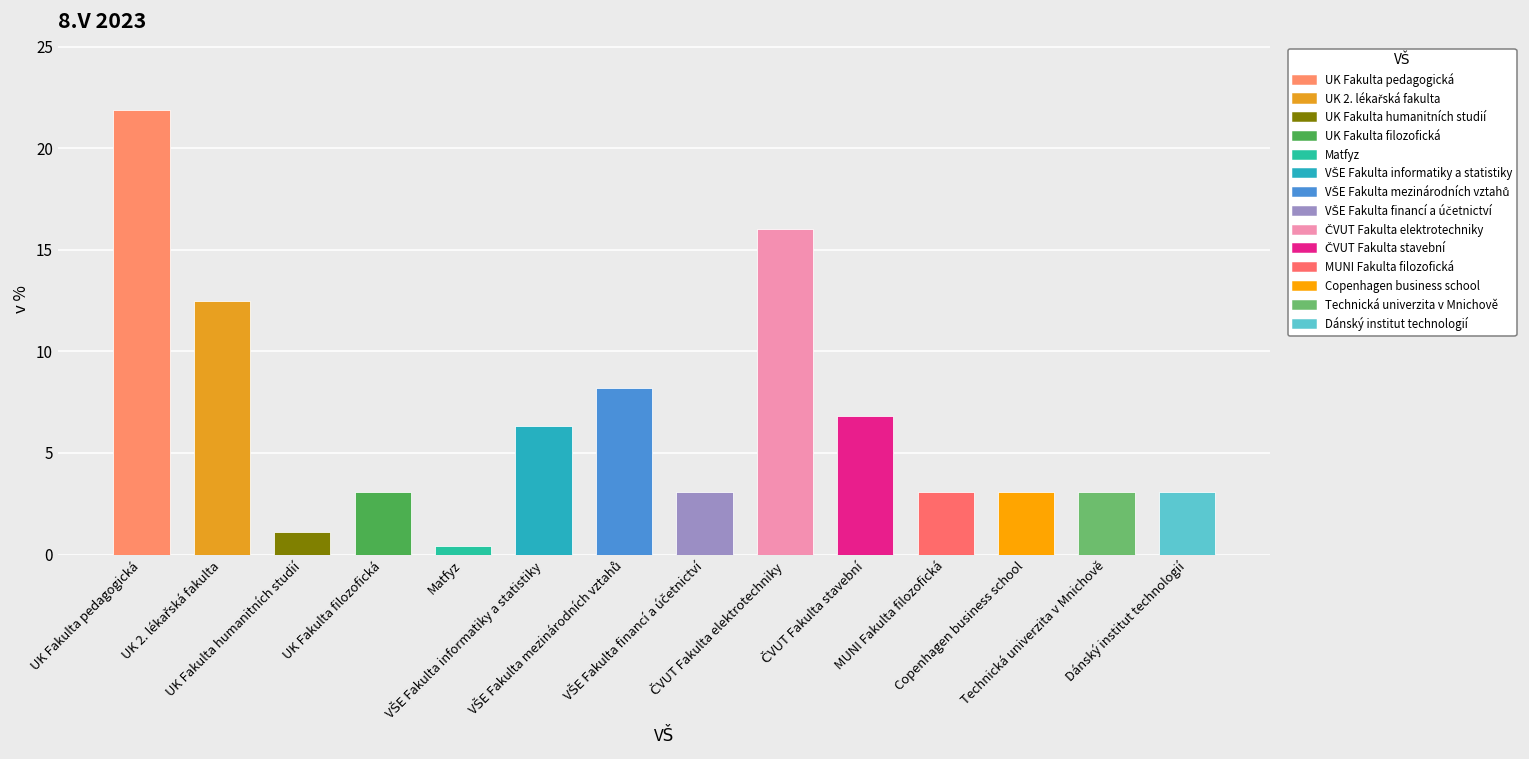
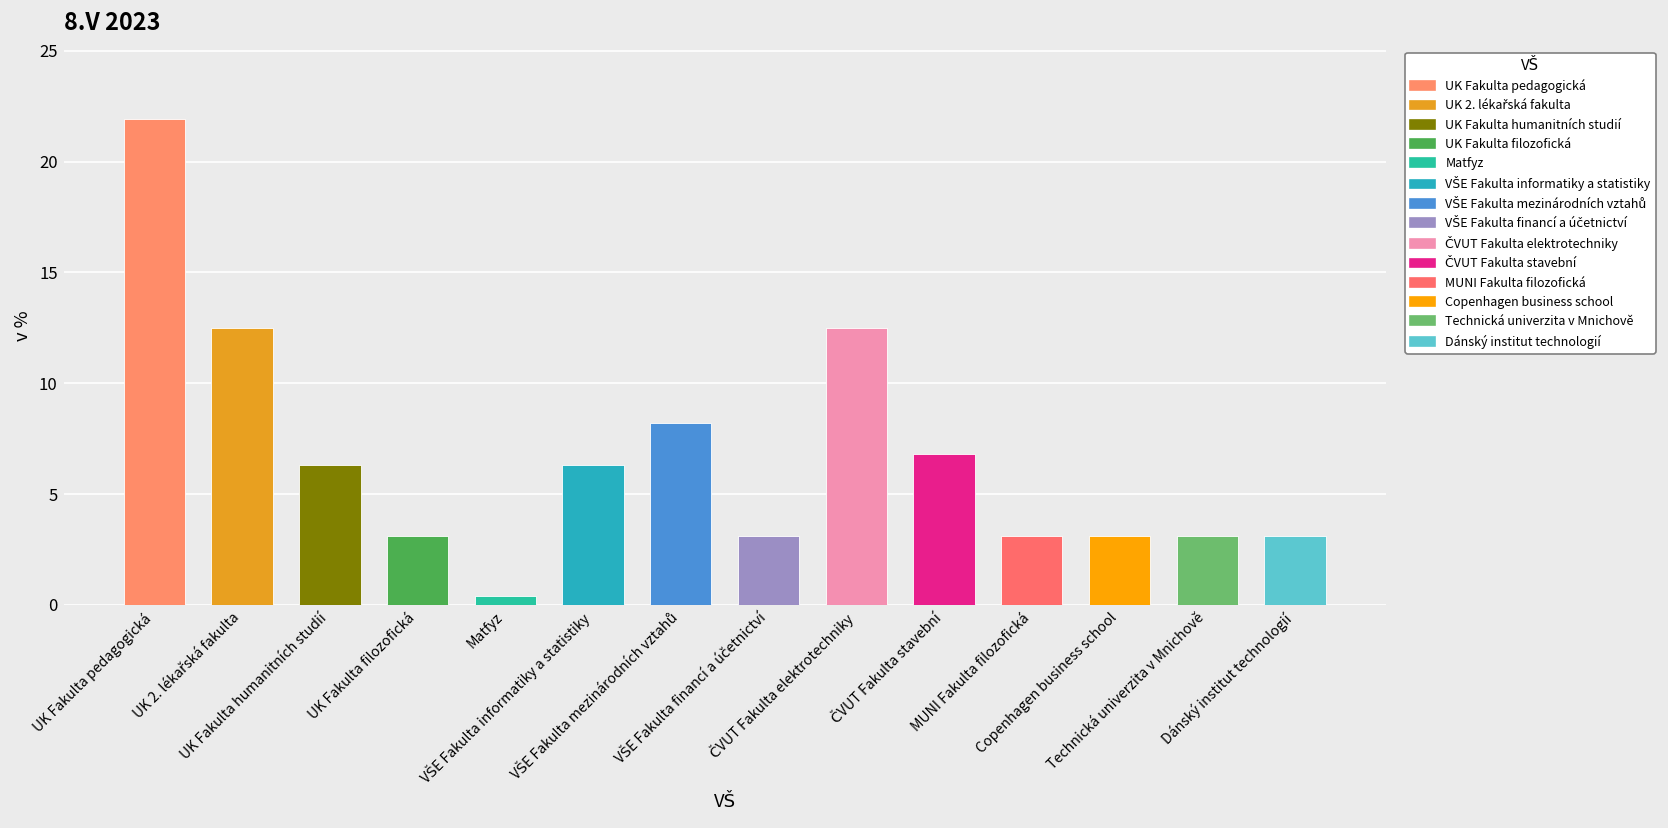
UK Fakulta humanitních studií: 1.1 -> 6.3
ČVUT Fakulta elektrotechniky: 16.0 -> 12.5
